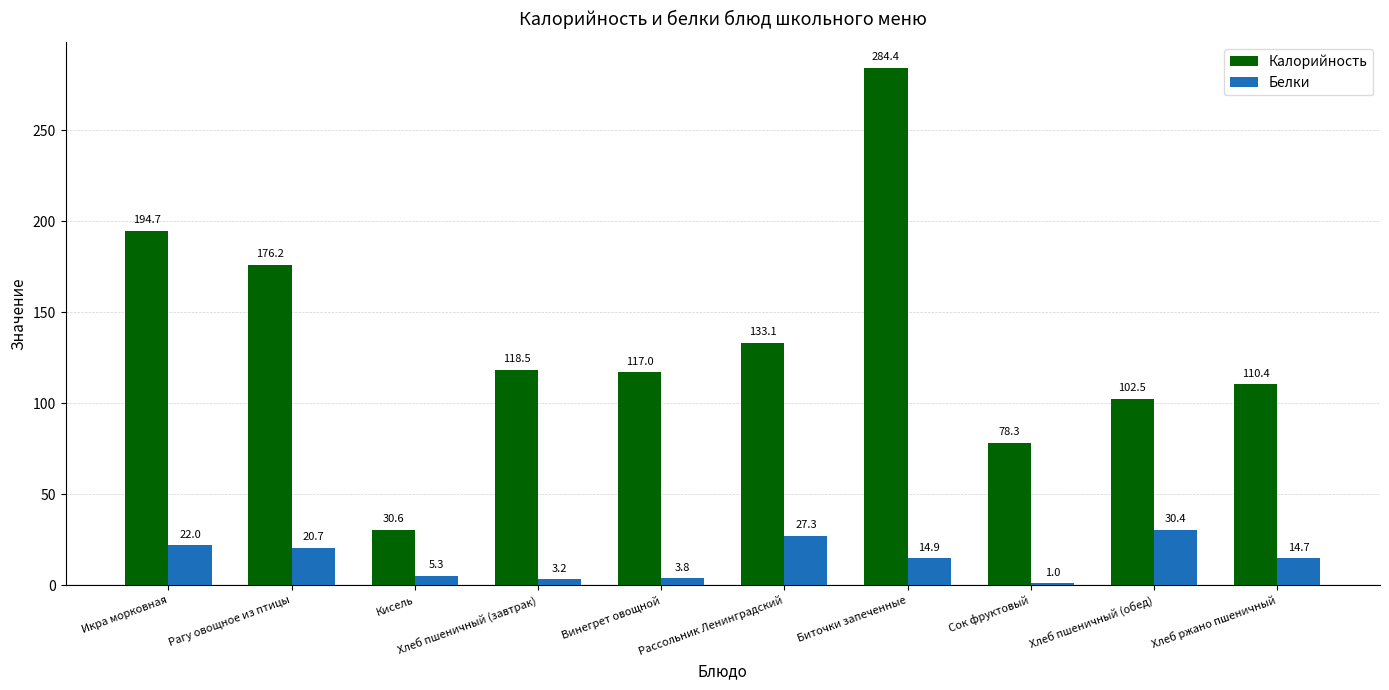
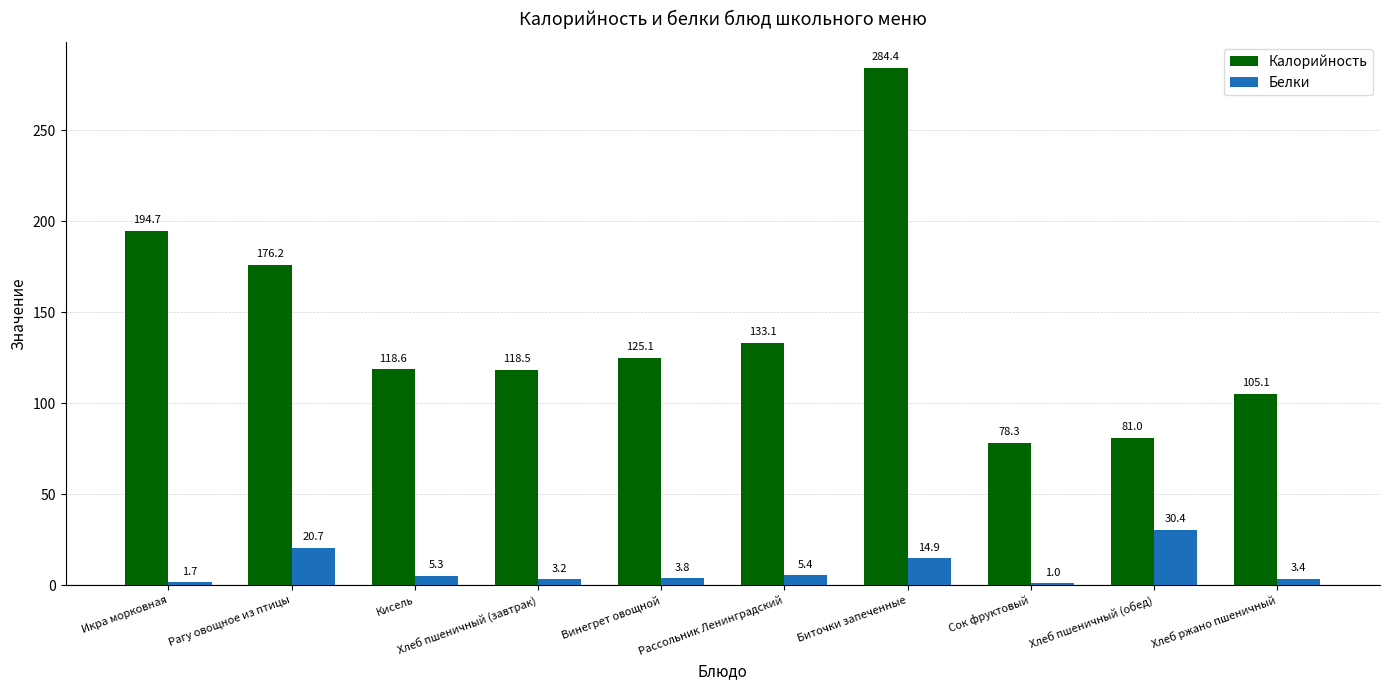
Белки, Икра морковная: 22.0 -> 1.7
Калорийность, Кисель: 30.6 -> 118.6
Калорийность, Винегрет овощной: 117.0 -> 125.1
Белки, Рассольник Ленинградский: 27.3 -> 5.4
Калорийность, Хлеб пшеничный (обед): 102.5 -> 81.0
Калорийность, Хлеб ржано пшеничный: 110.4 -> 105.1
Белки, Хлеб ржано пшеничный: 14.7 -> 3.4
